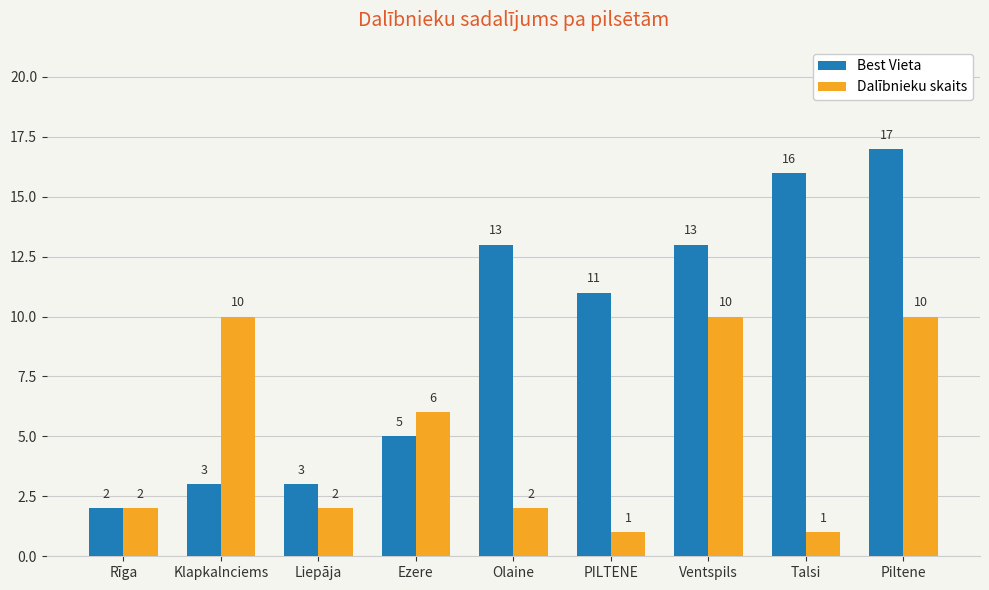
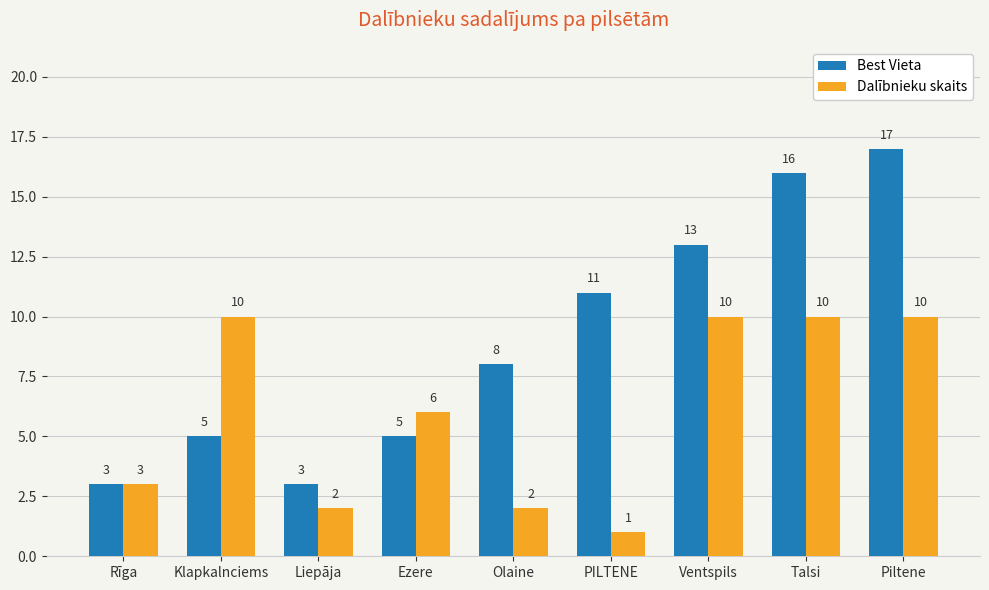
Best Vieta, Rīga: 2 -> 3
Dalībnieku skaits, Rīga: 2 -> 3
Best Vieta, Klapkalnciems: 3 -> 5
Best Vieta, Olaine: 13 -> 8
Dalībnieku skaits, Talsi: 1 -> 10
